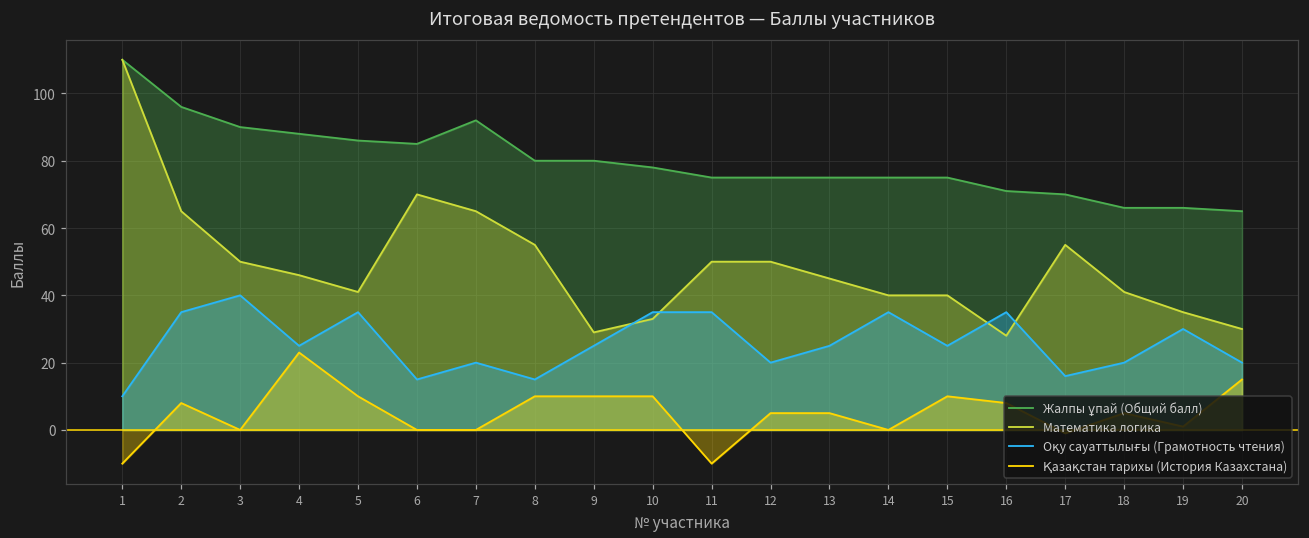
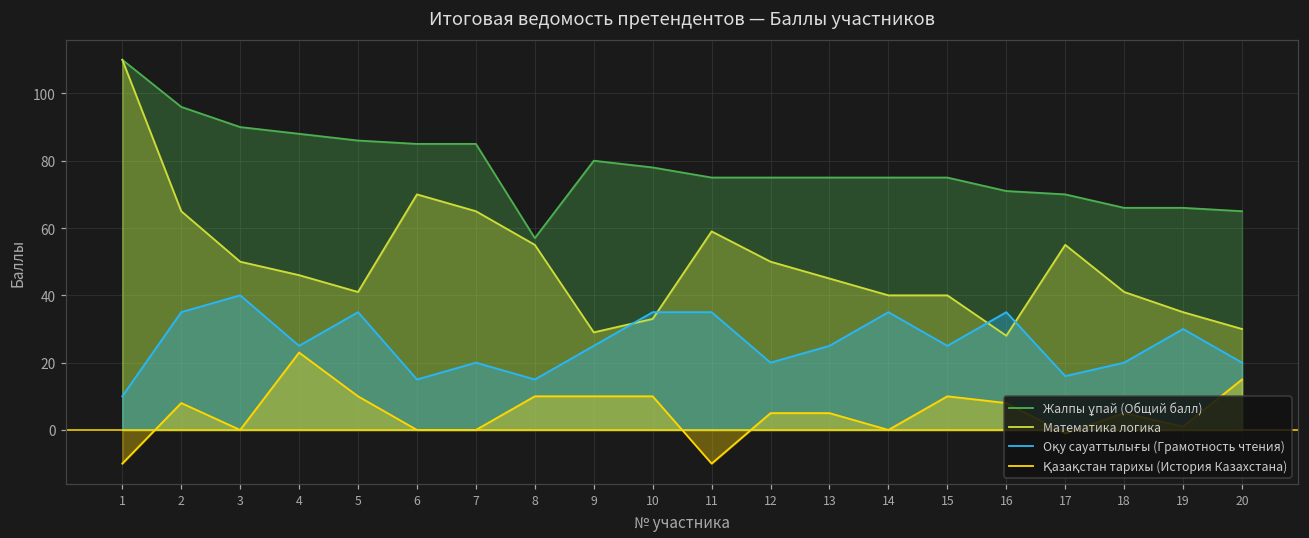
Жалпы ұпай (Общий балл), 7: 92 -> 85
Жалпы ұпай (Общий балл), 8: 80 -> 57
Математика логика, 11: 50 -> 59
